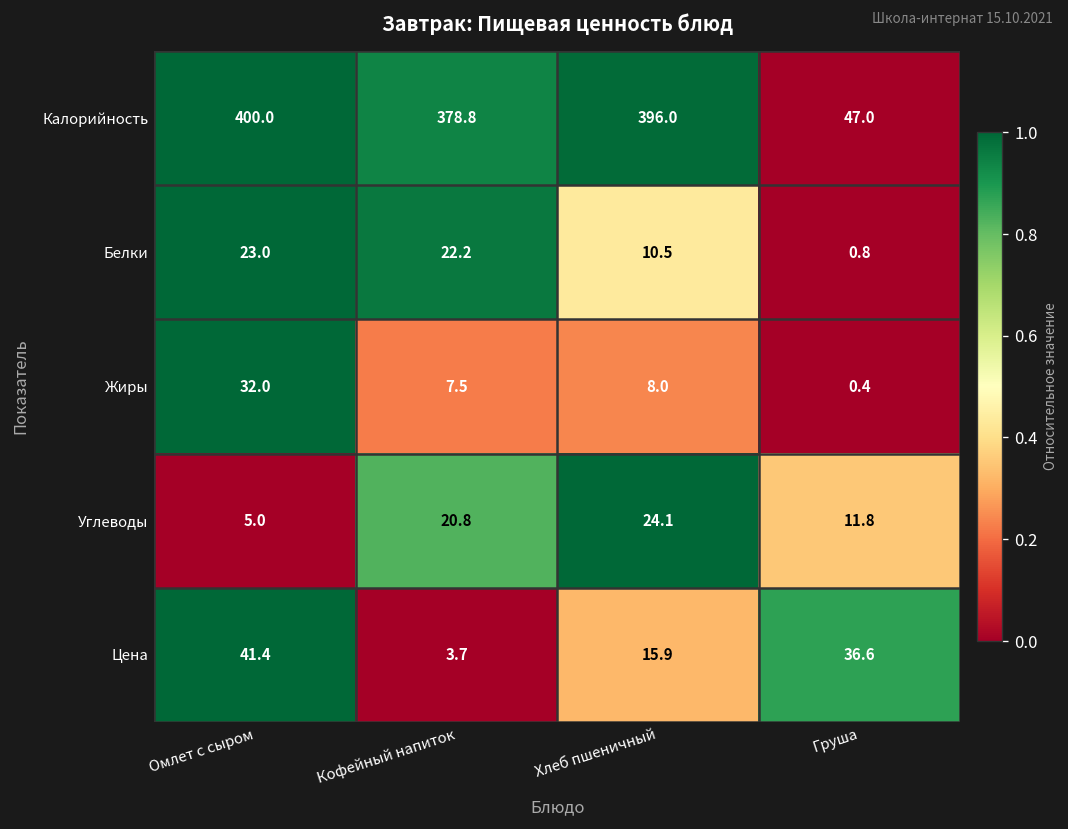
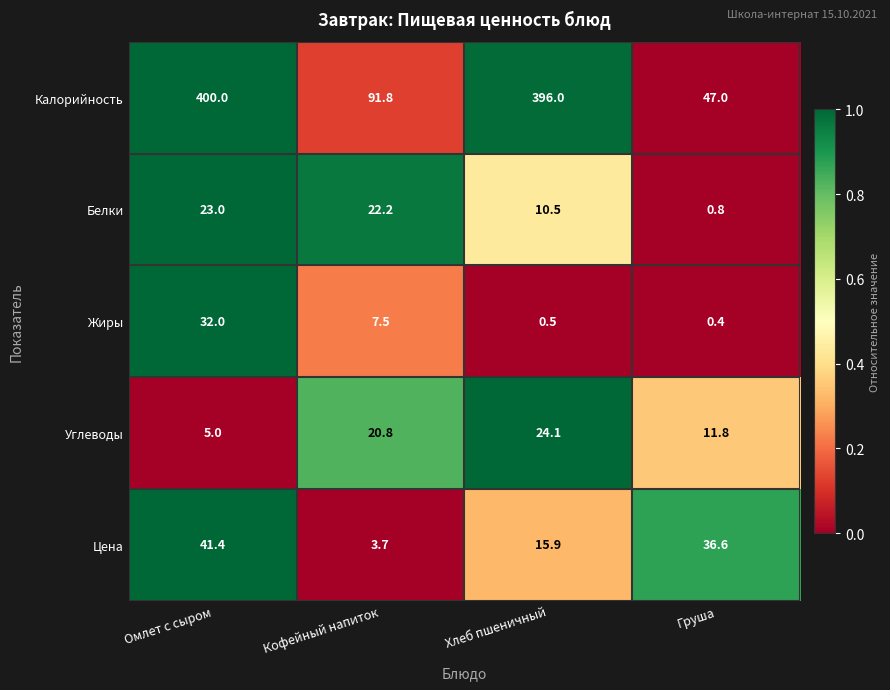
Калорийность, Кофейный напиток: 378.8 -> 91.8
Жиры, Хлеб пшеничный: 8.0 -> 0.5
